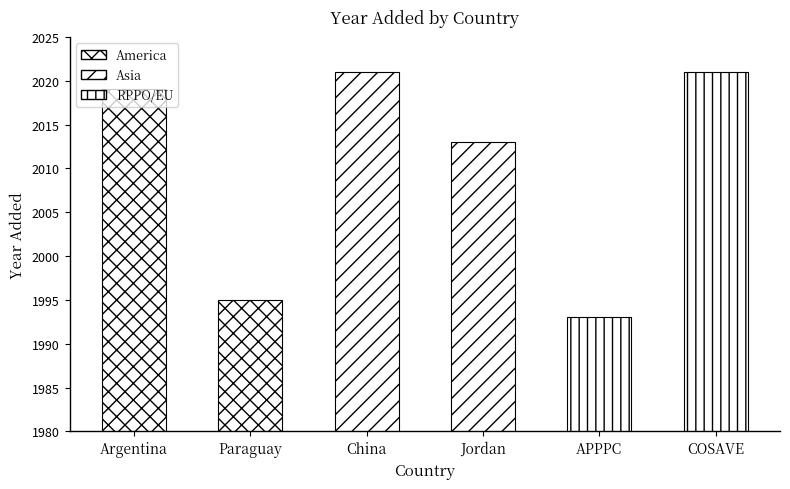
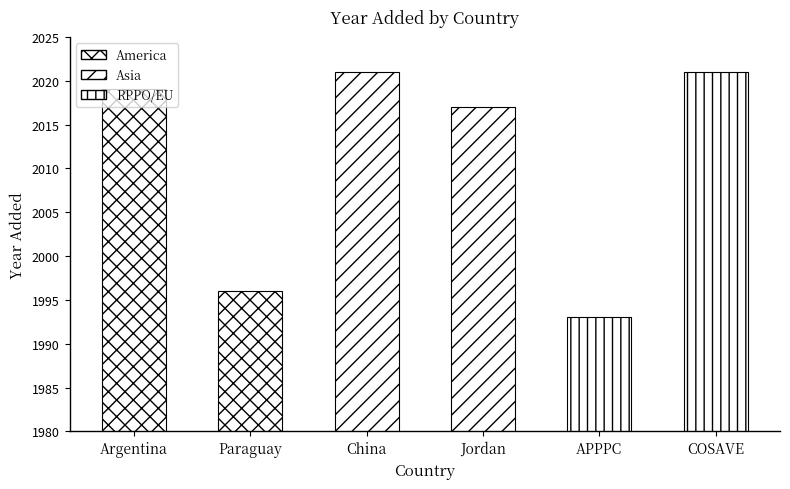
Paraguay: 1995 -> 1996
Jordan: 2013 -> 2017
